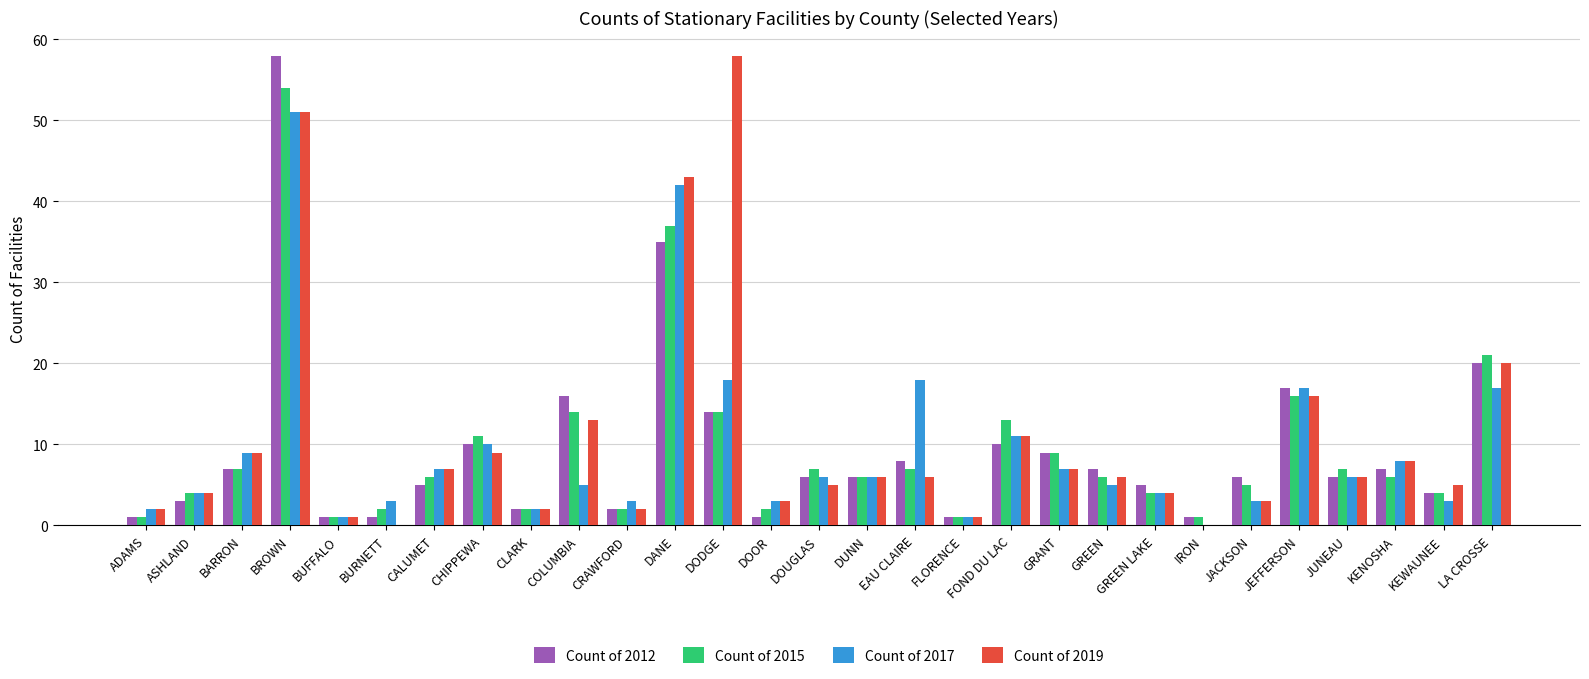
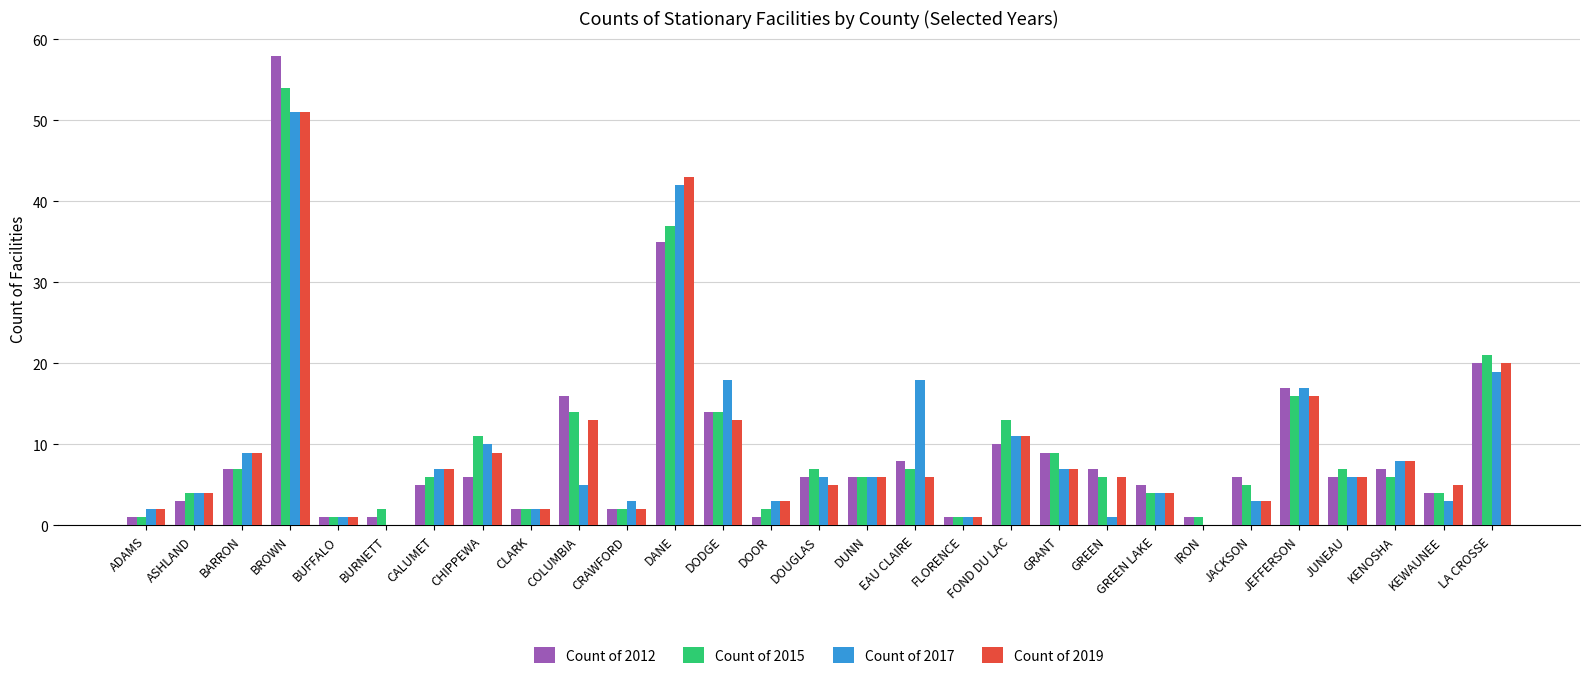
Count of 2017, BURNETT: 3 -> 0
Count of 2012, CHIPPEWA: 10 -> 6
Count of 2019, DODGE: 58 -> 13
Count of 2017, GREEN: 5 -> 1
Count of 2017, LA CROSSE: 17 -> 19
